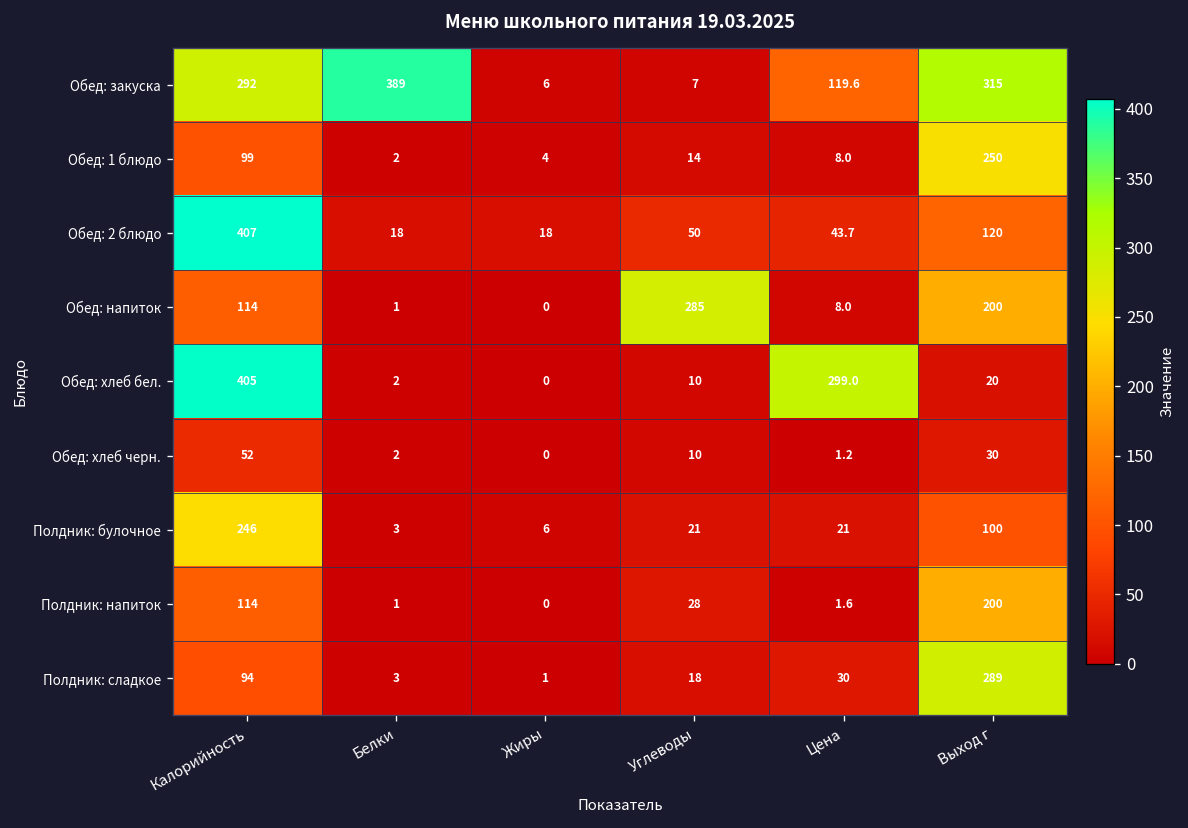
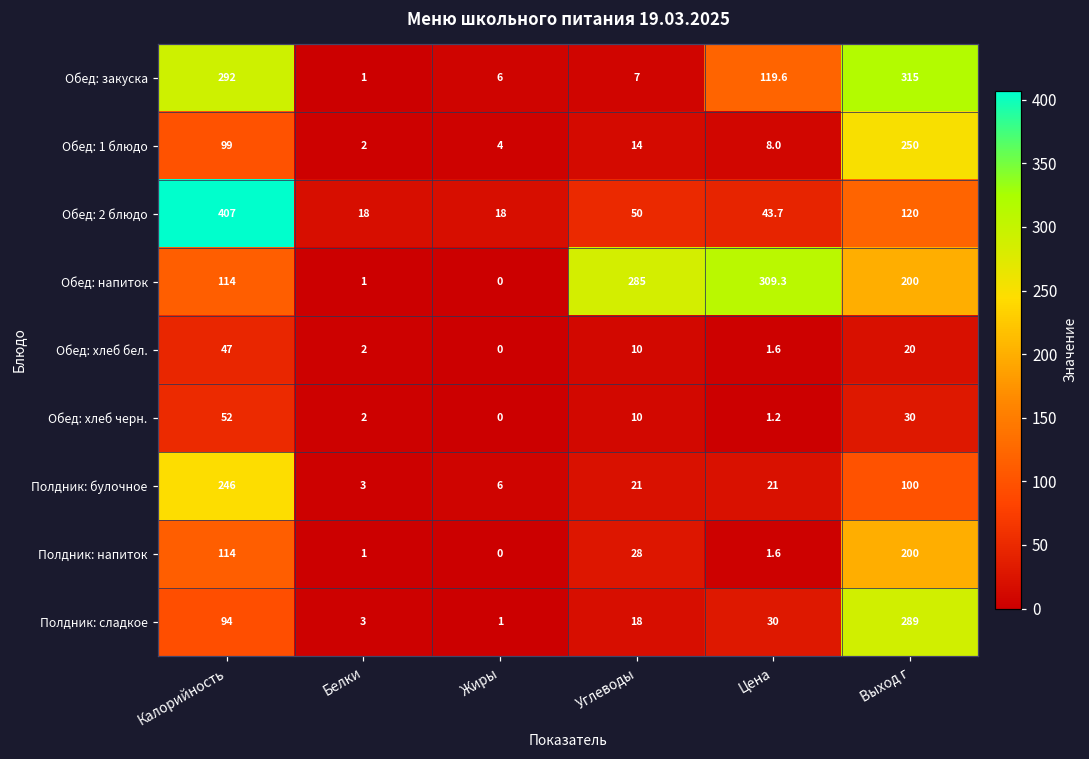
Обед: закуска, Белки: 389 -> 1
Обед: напиток, Цена: 8.0 -> 309.3
Обед: хлеб бел., Калорийность: 405 -> 47
Обед: хлеб бел., Цена: 299.0 -> 1.6
